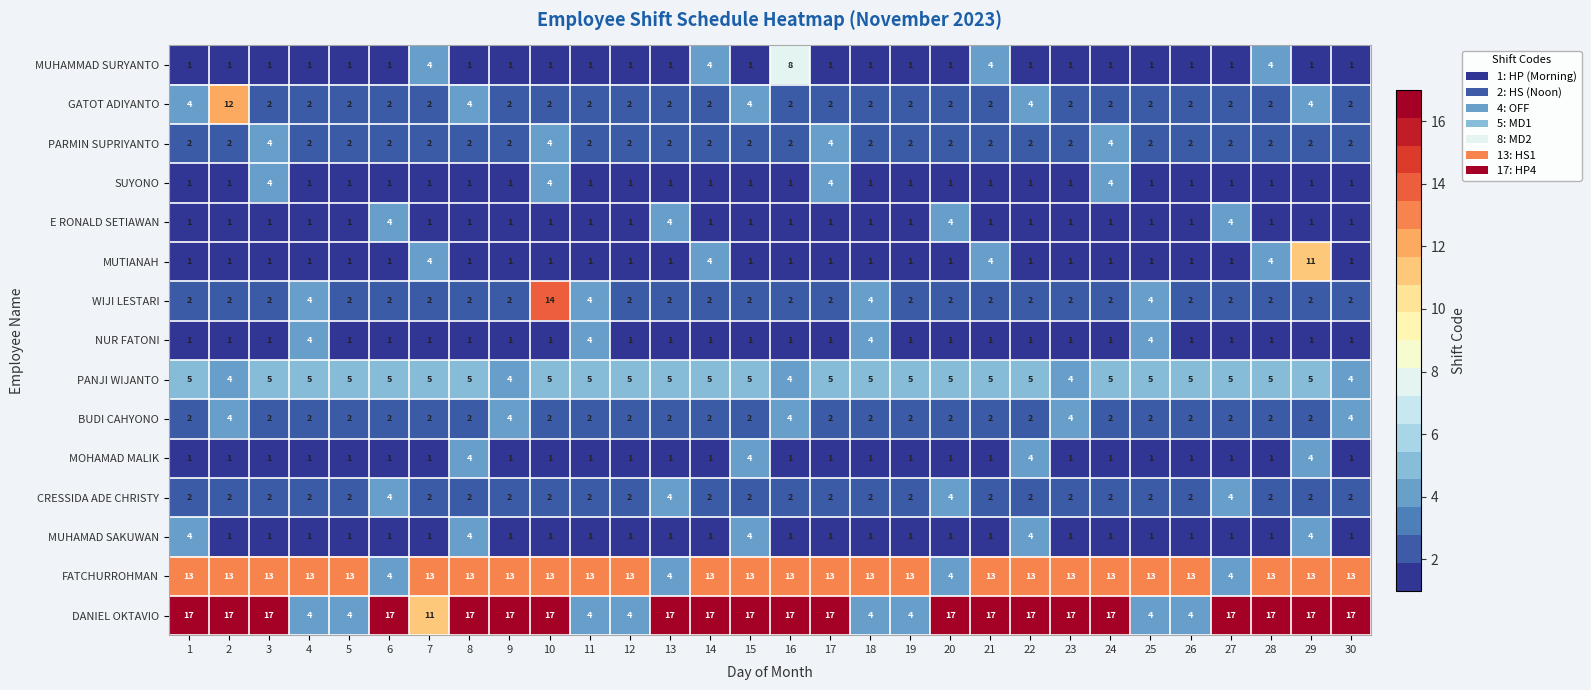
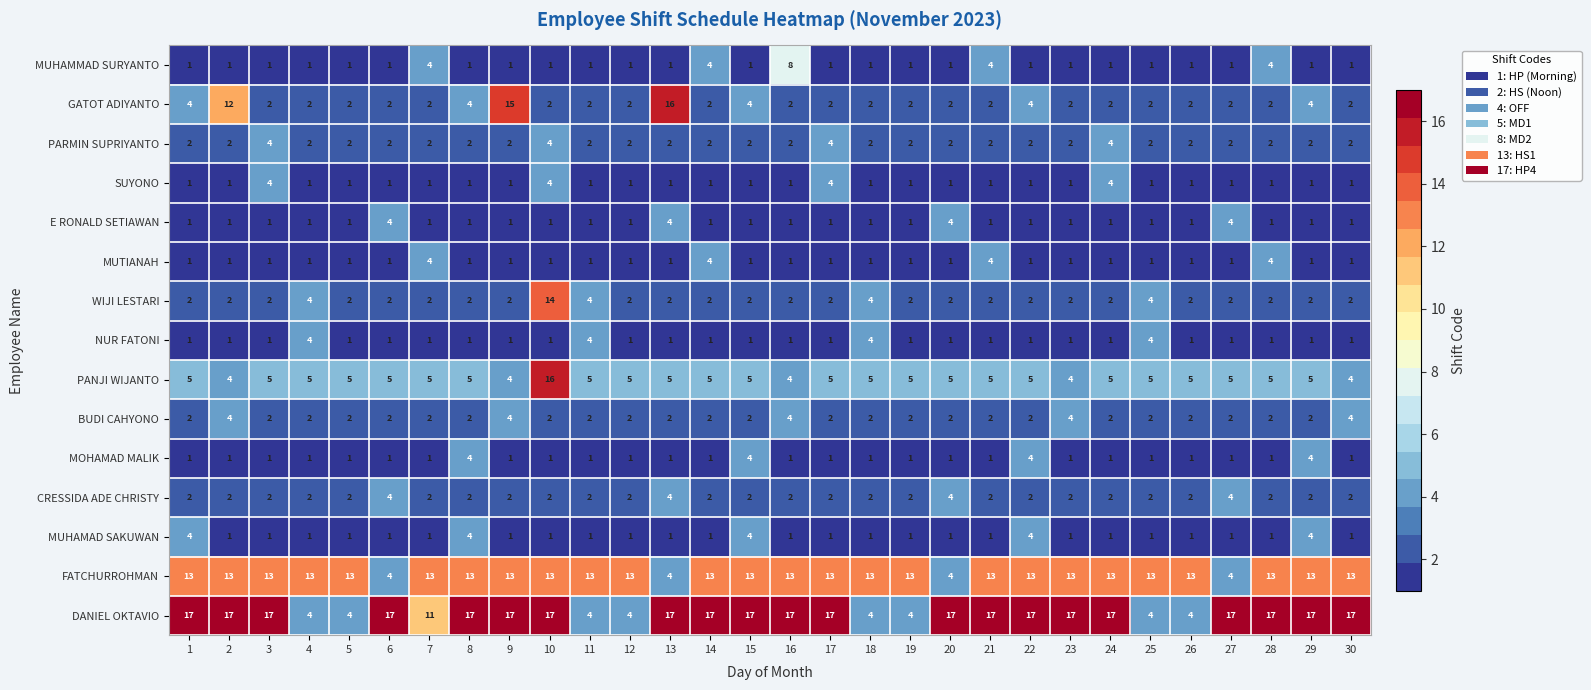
GATOT ADIYANTO, 9: 2 -> 15
GATOT ADIYANTO, 13: 2 -> 16
MUTIANAH, 29: 11 -> 1
PANJI WIJANTO, 10: 5 -> 16
